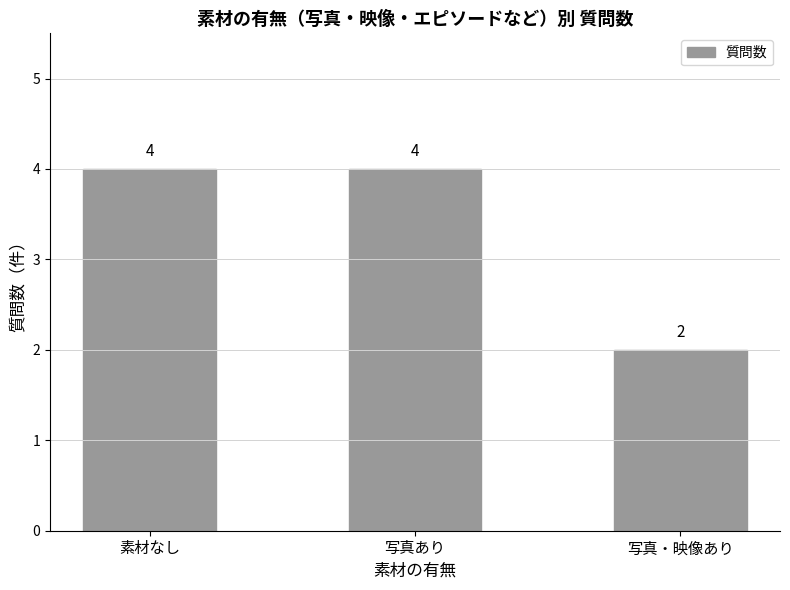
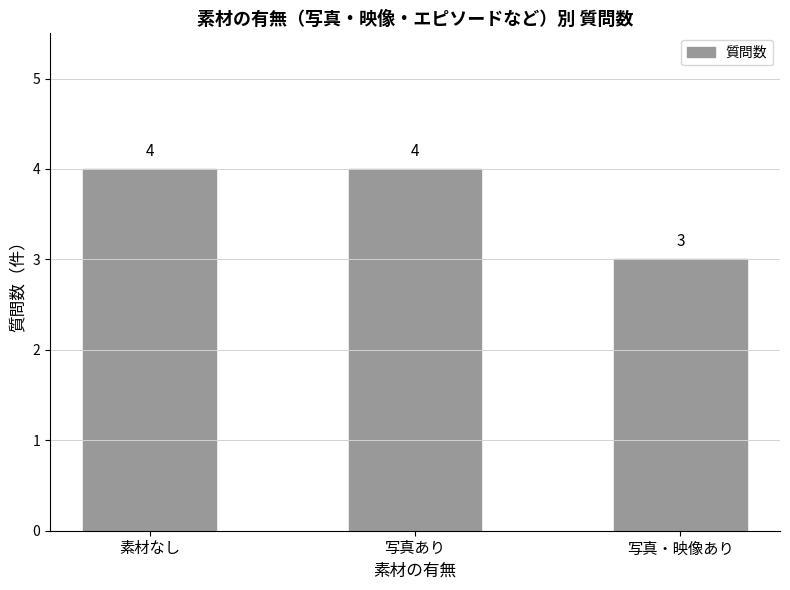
写真・映像あり: 2 -> 3
